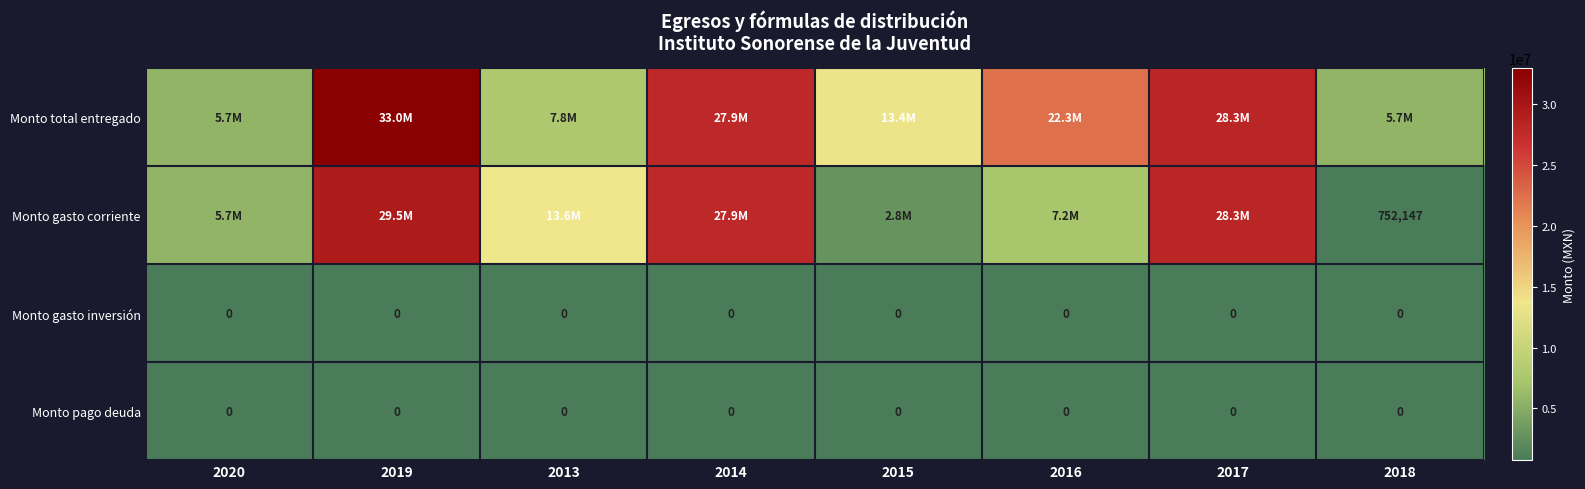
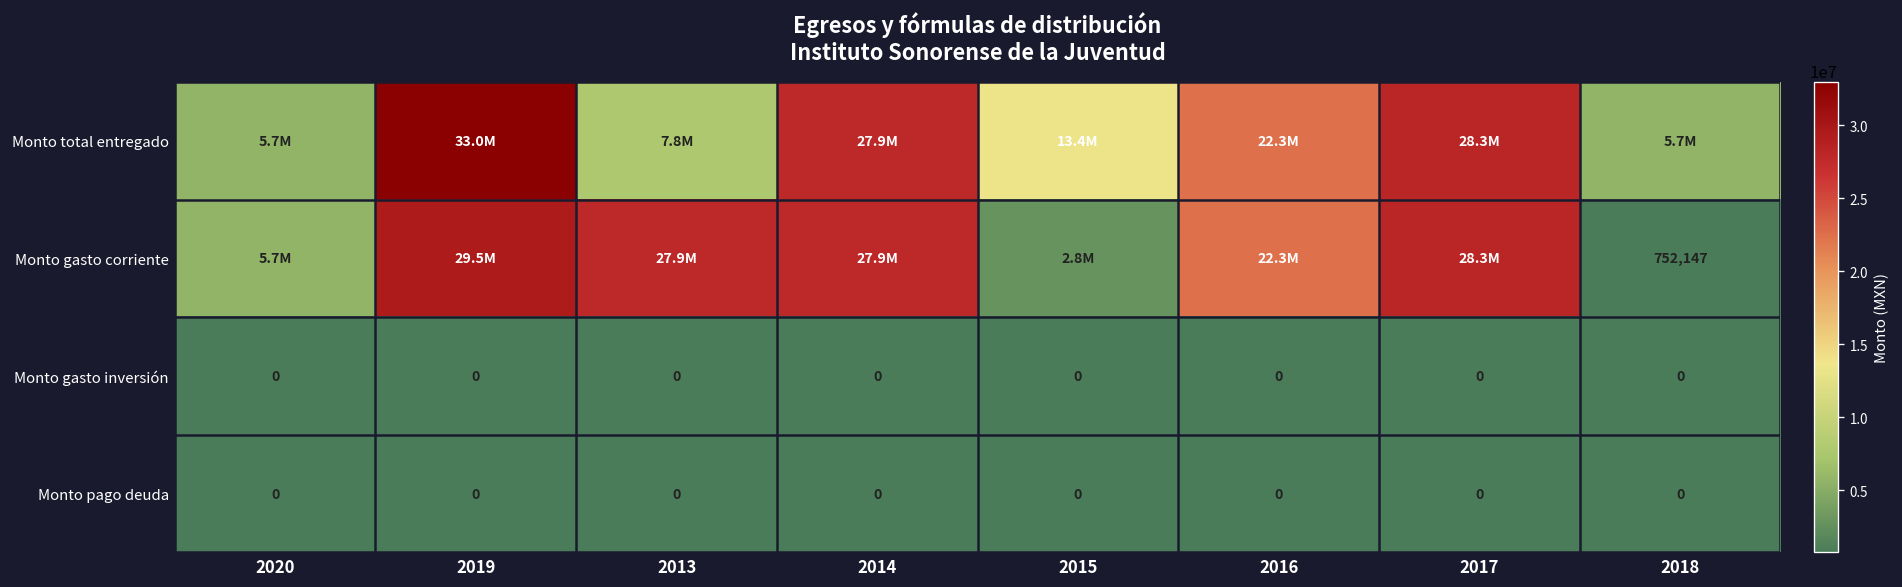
Monto gasto corriente, 2013: 13.6M -> 27.9M
Monto gasto corriente, 2016: 7.2M -> 22.3M
